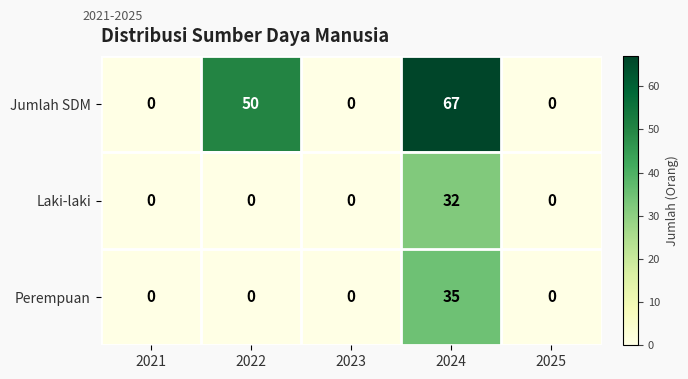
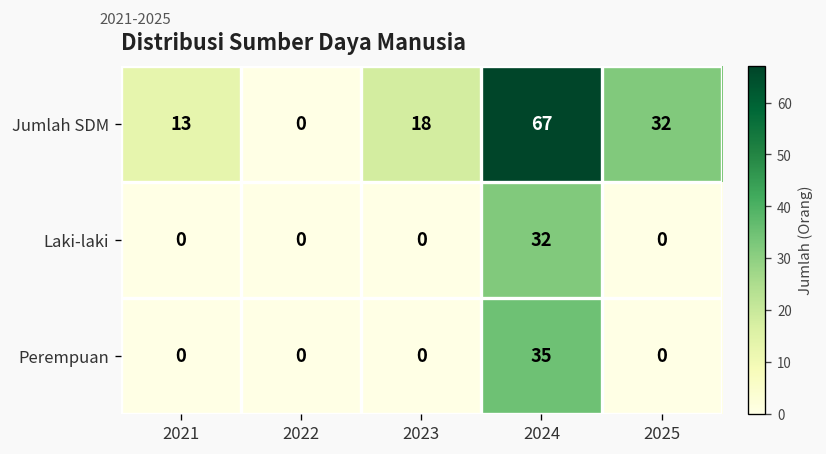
Jumlah SDM, 2021: 0 -> 13
Jumlah SDM, 2022: 50 -> 0
Jumlah SDM, 2023: 0 -> 18
Jumlah SDM, 2025: 0 -> 32
